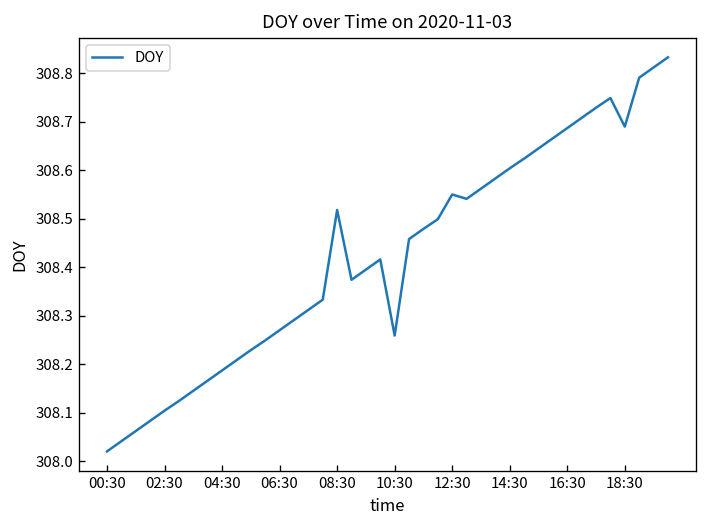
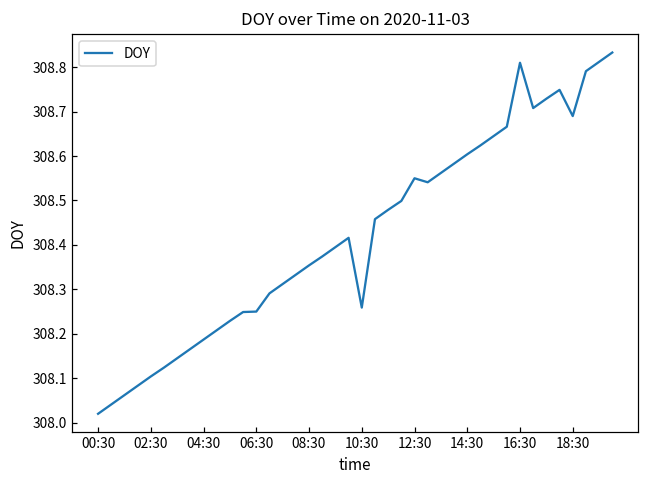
06:30: 308.27 -> 308.25
08:30: 308.52 -> 308.35
16:30: 308.69 -> 308.81
